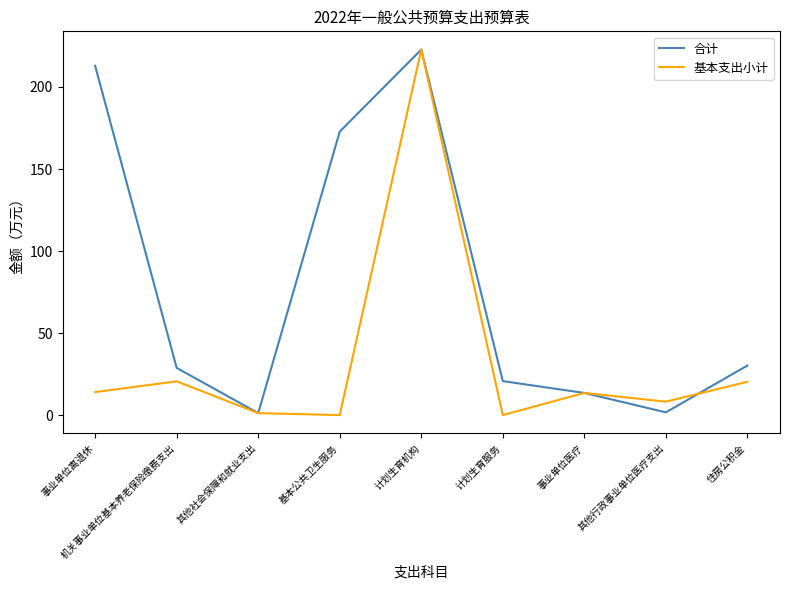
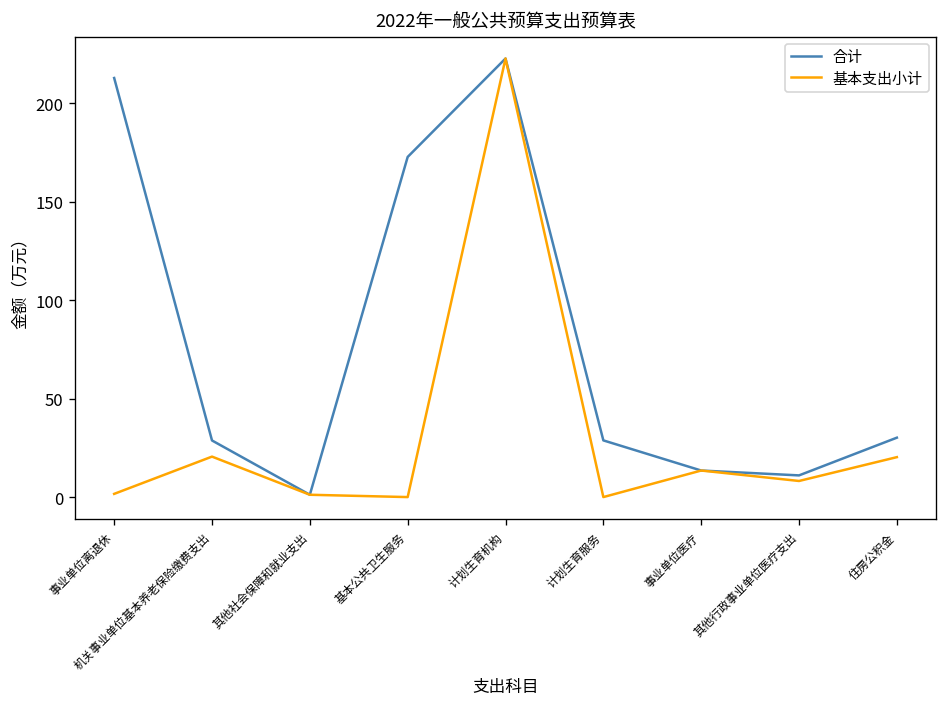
基本支出小计, 事业单位离退休: 14 -> 2
合计, 计划生育服务: 21 -> 29
合计, 其他行政事业单位医疗支出: 2 -> 11
